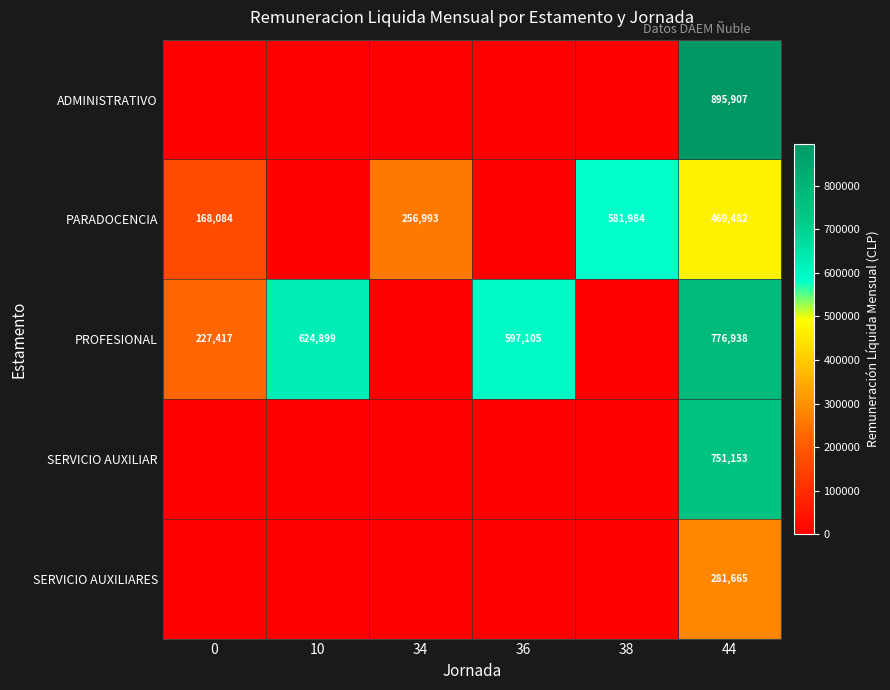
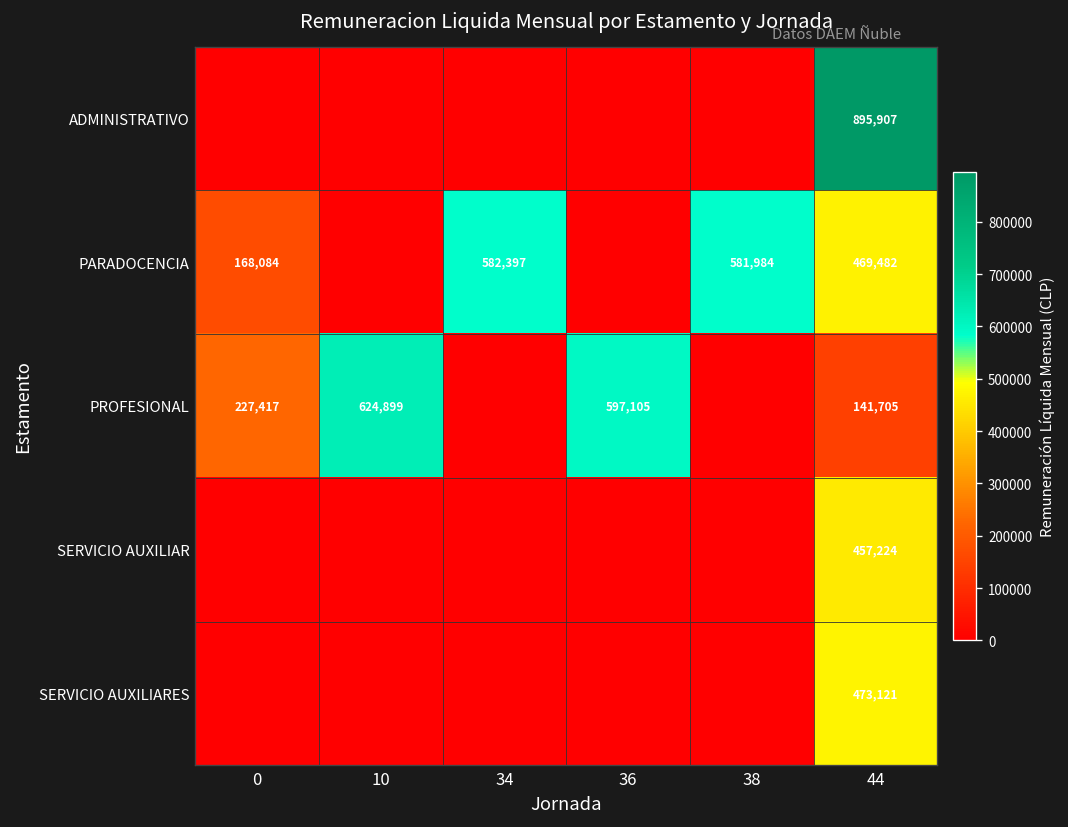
PARADOCENCIA, 34: 256,993 -> 582,397
PROFESIONAL, 44: 776,938 -> 141,705
SERVICIO AUXILIAR, 44: 751,153 -> 457,224
SERVICIO AUXILIARES, 44: 281,665 -> 473,121
